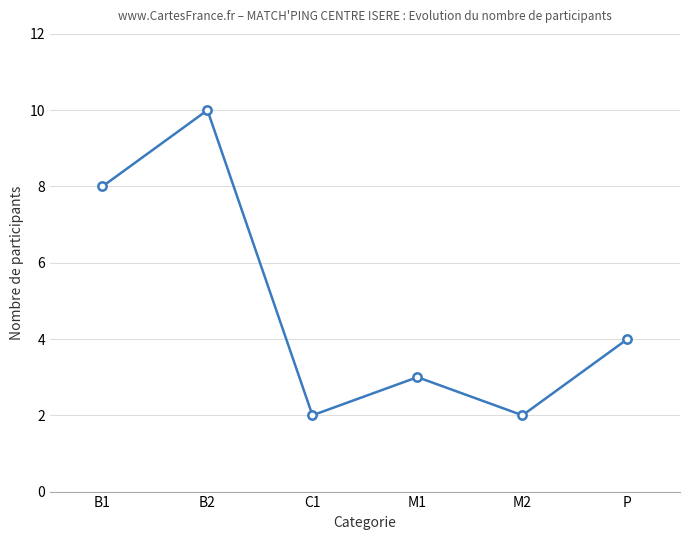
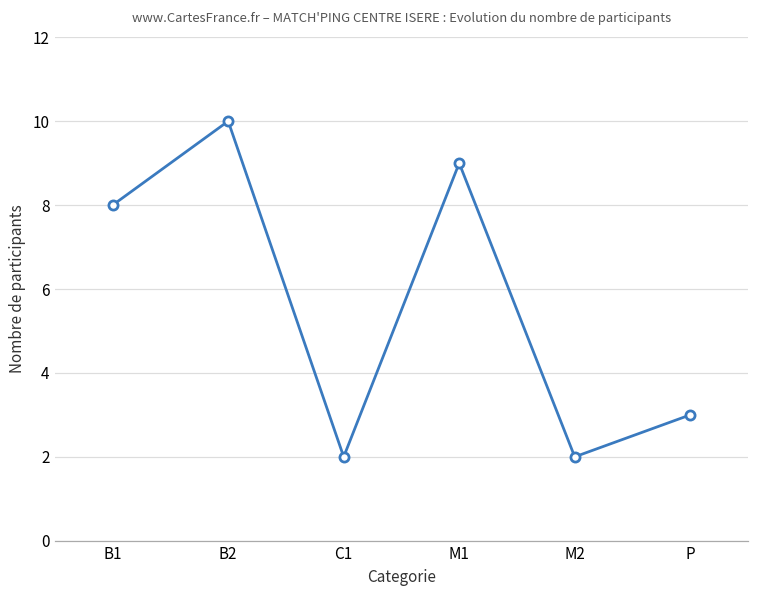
M1: 3 -> 9
P: 4 -> 3
